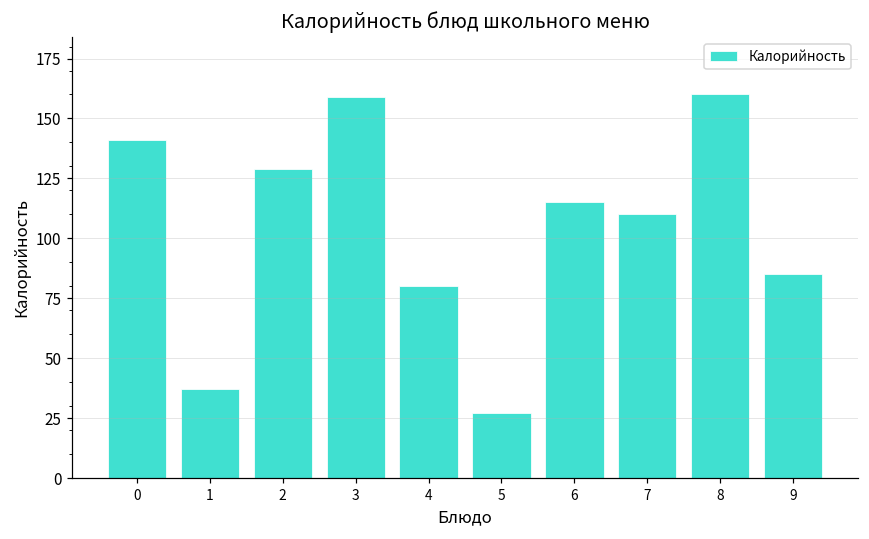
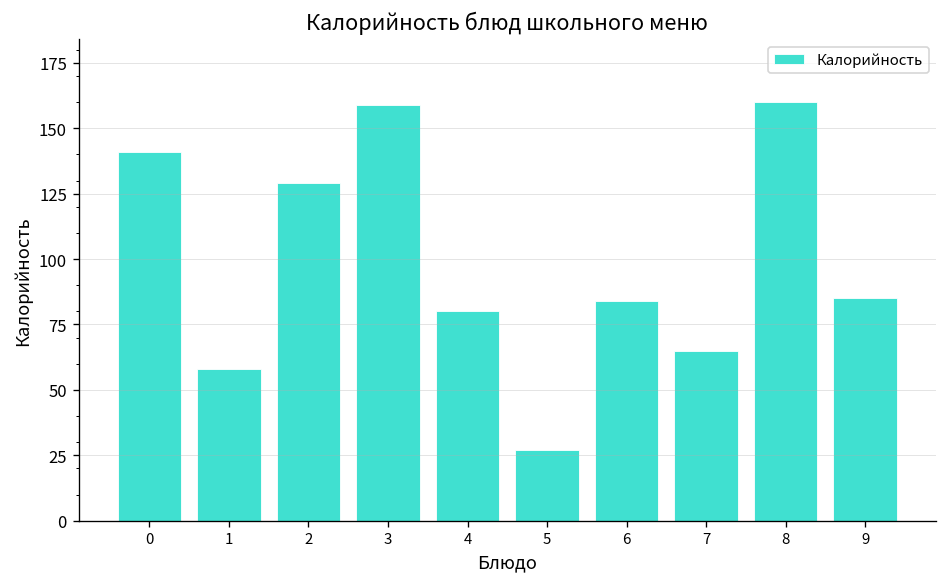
1: 37 -> 58
6: 115 -> 84
7: 110 -> 65
